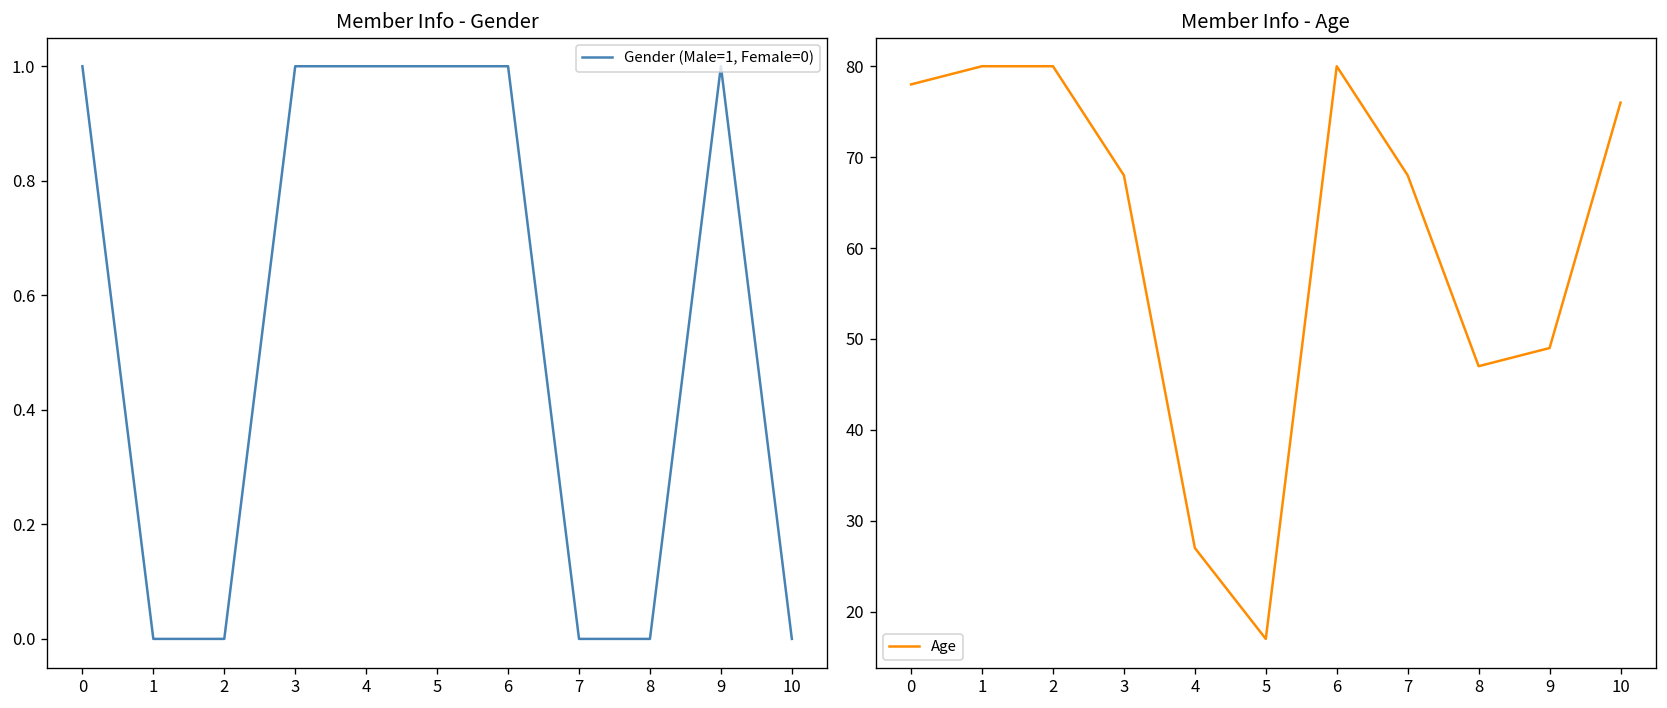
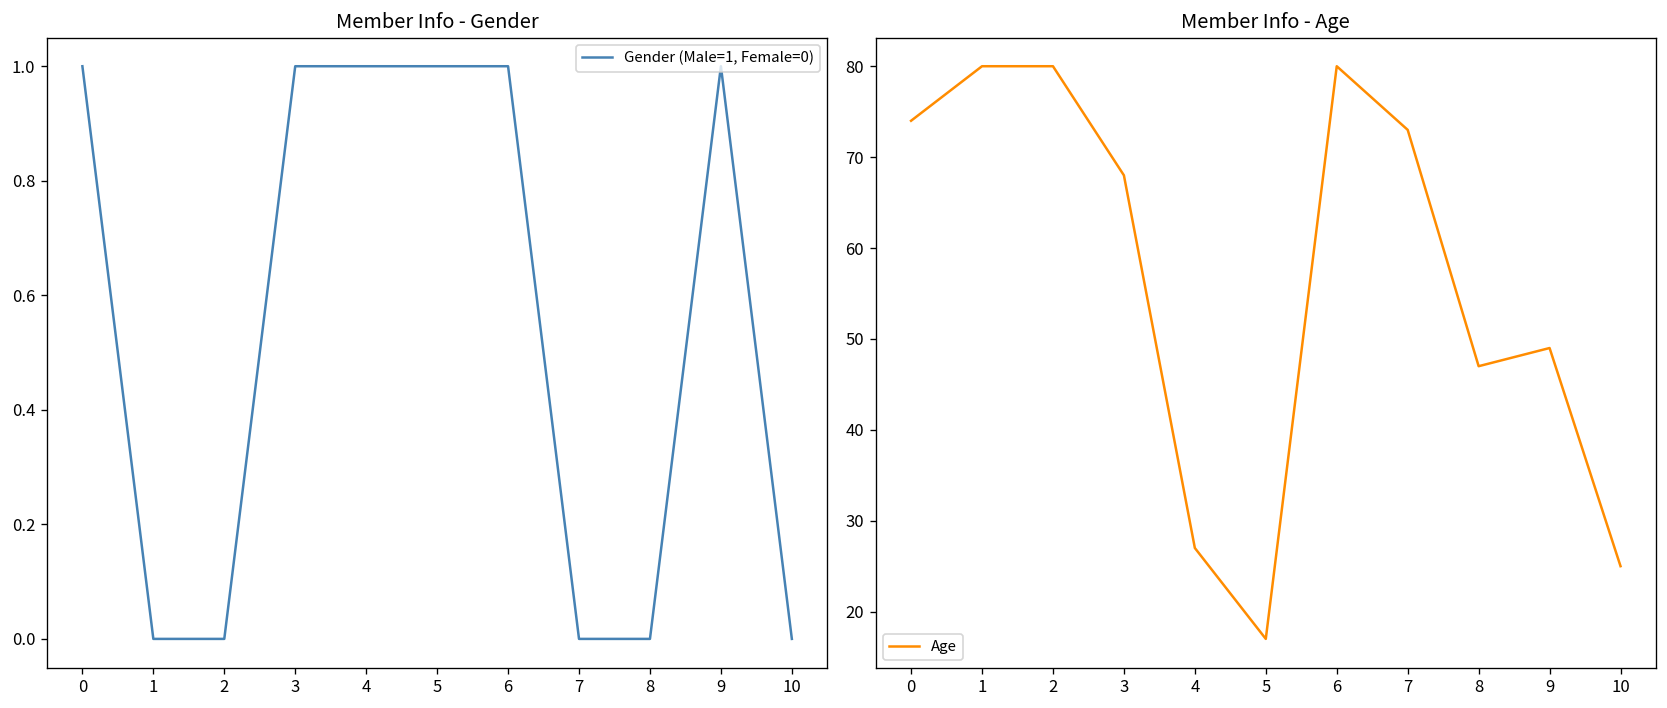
Member Info - Age, 0: 78 -> 74
Member Info - Age, 7: 68 -> 73
Member Info - Age, 10: 76 -> 25
